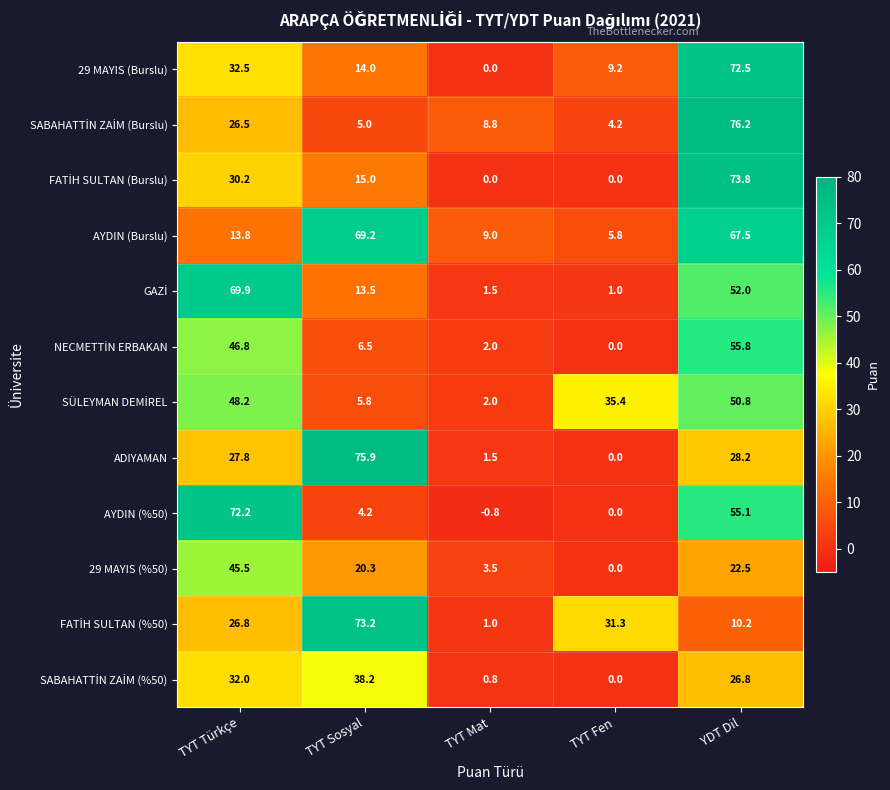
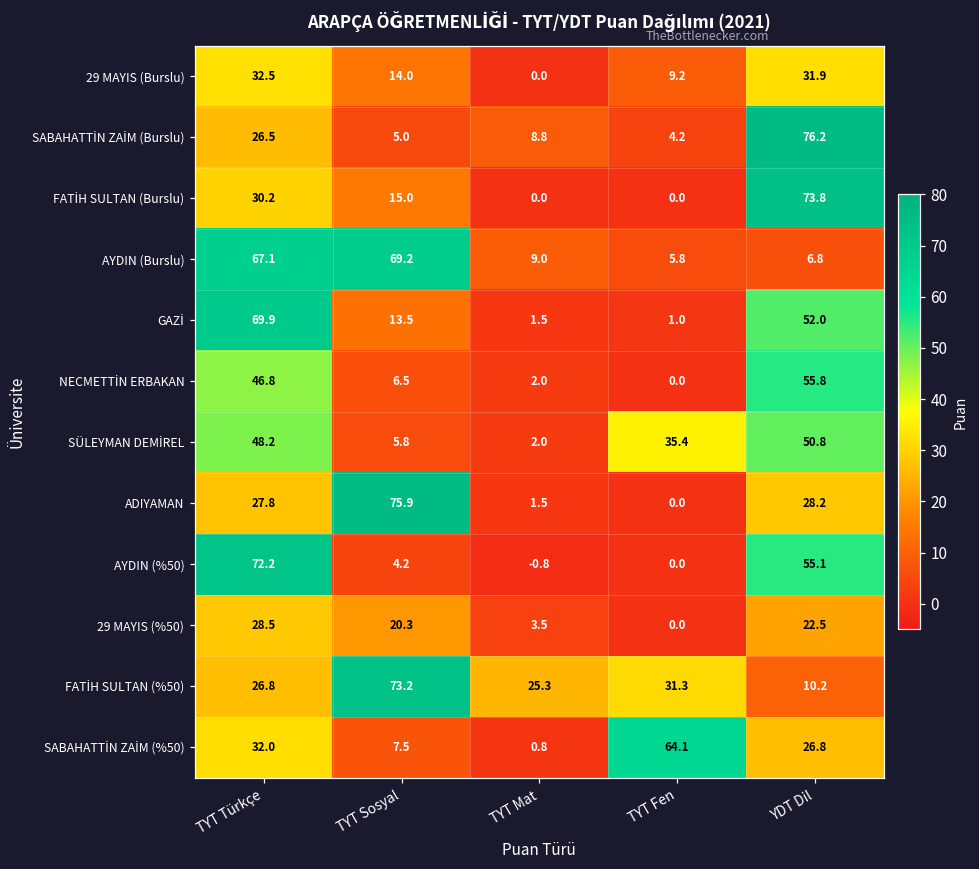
29 MAYIS (Burslu), YDT Dil: 72.5 -> 31.9
AYDIN (Burslu), TYT Türkçe: 13.8 -> 67.1
AYDIN (Burslu), YDT Dil: 67.5 -> 6.8
29 MAYIS (%50), TYT Türkçe: 45.5 -> 28.5
FATİH SULTAN (%50), TYT Mat: 1.0 -> 25.3
SABAHATTİN ZAİM (%50), TYT Sosyal: 38.2 -> 7.5
SABAHATTİN ZAİM (%50), TYT Fen: 0.0 -> 64.1
